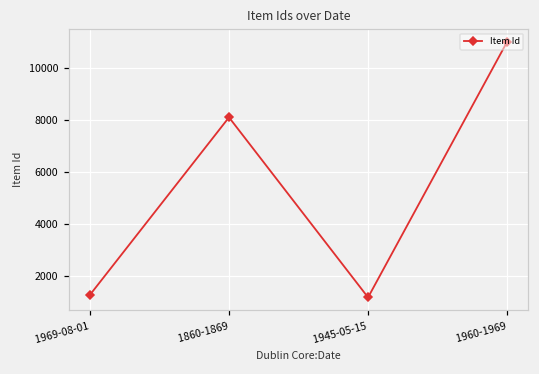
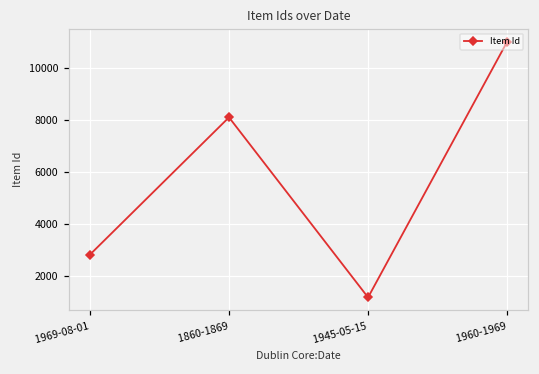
1969-08-01: 1300 -> 2800
